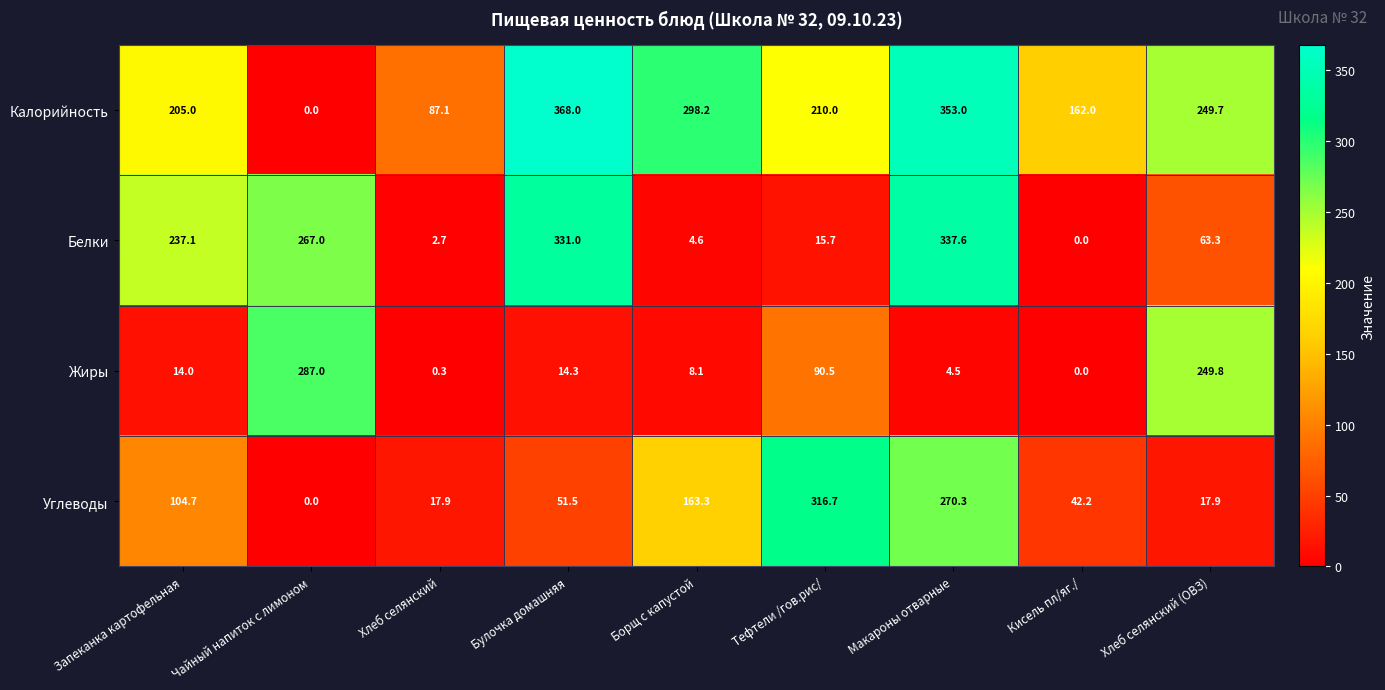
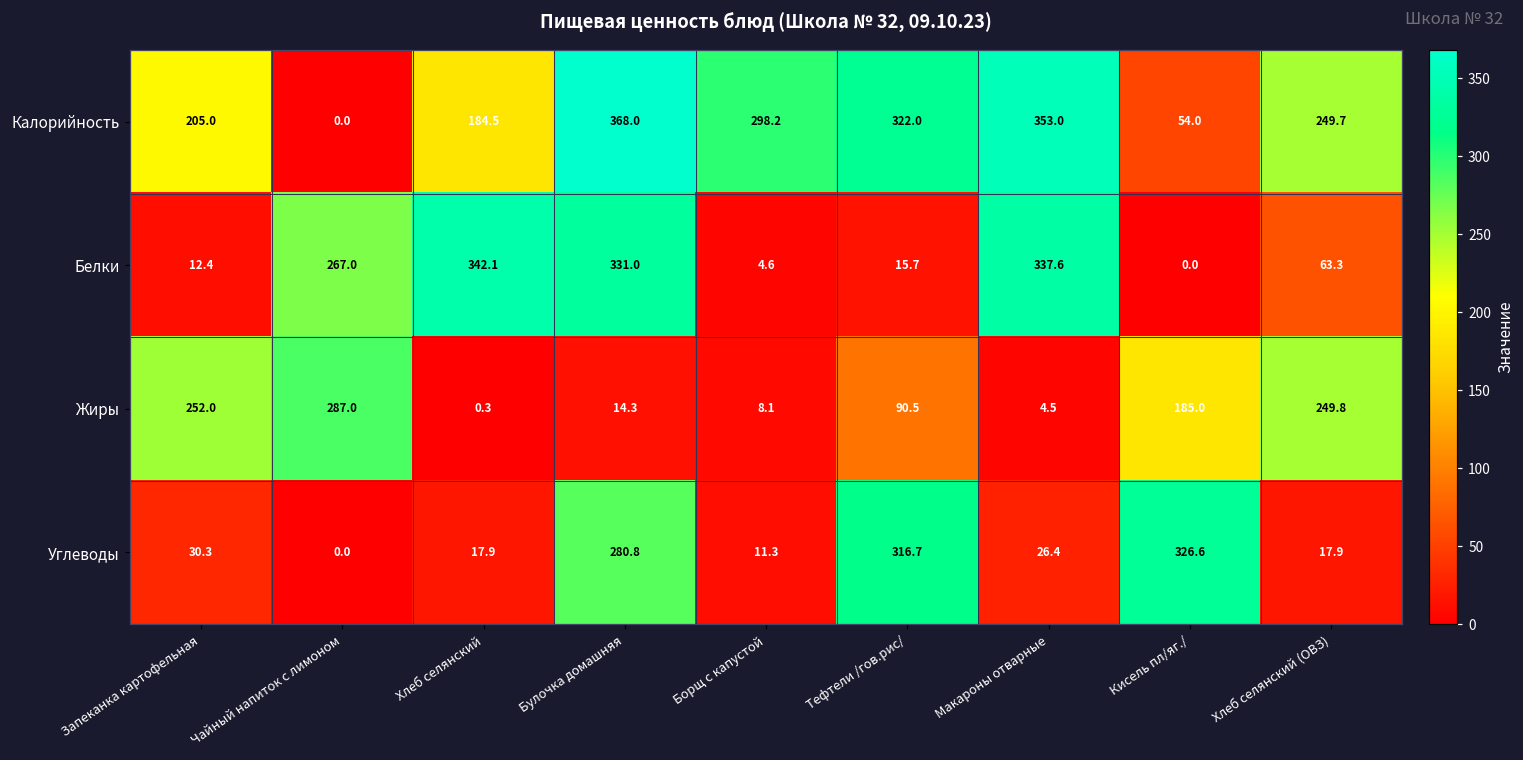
Калорийность, Хлеб селянский: 87.1 -> 184.5
Калорийность, Тефтели /гов.рис/: 210.0 -> 322.0
Калорийность, Кисель пл/яг./: 162.0 -> 54.0
Белки, Запеканка картофельная: 237.1 -> 12.4
Белки, Хлеб селянский: 2.7 -> 342.1
Жиры, Запеканка картофельная: 14.0 -> 252.0
Жиры, Кисель пл/яг./: 0.0 -> 185.0
Углеводы, Запеканка картофельная: 104.7 -> 30.3
Углеводы, Булочка домашняя: 51.5 -> 280.8
Углеводы, Борщ с капустой: 163.3 -> 11.3
Углеводы, Макароны отварные: 270.3 -> 26.4
Углеводы, Кисель пл/яг./: 42.2 -> 326.6
